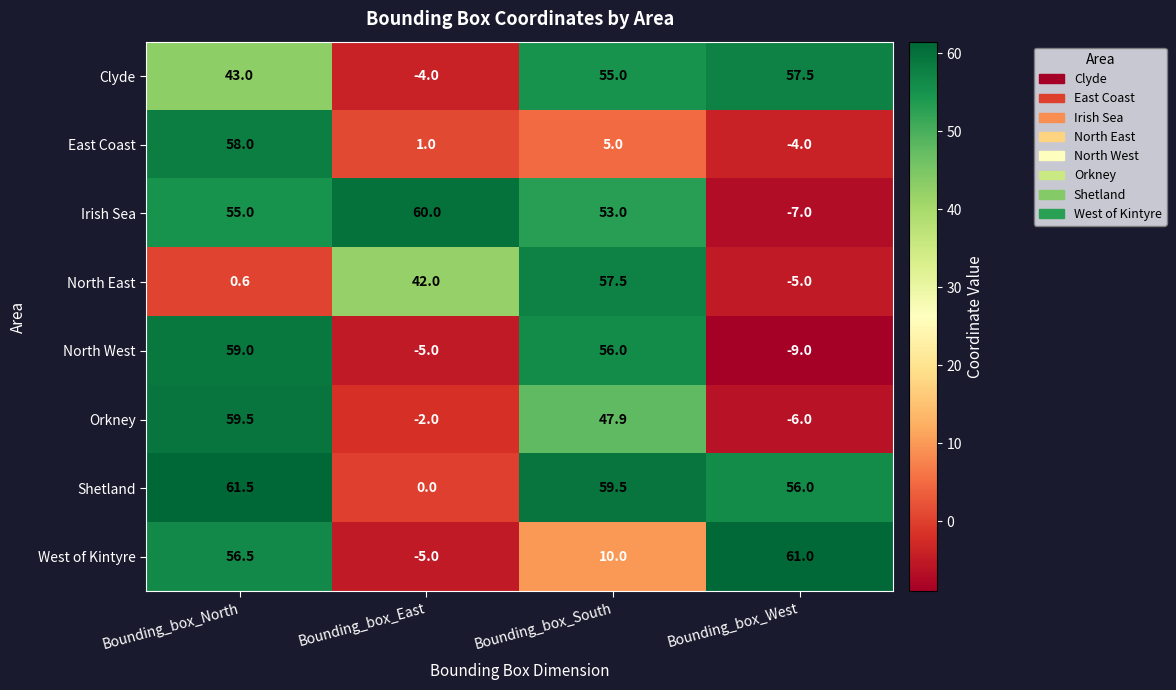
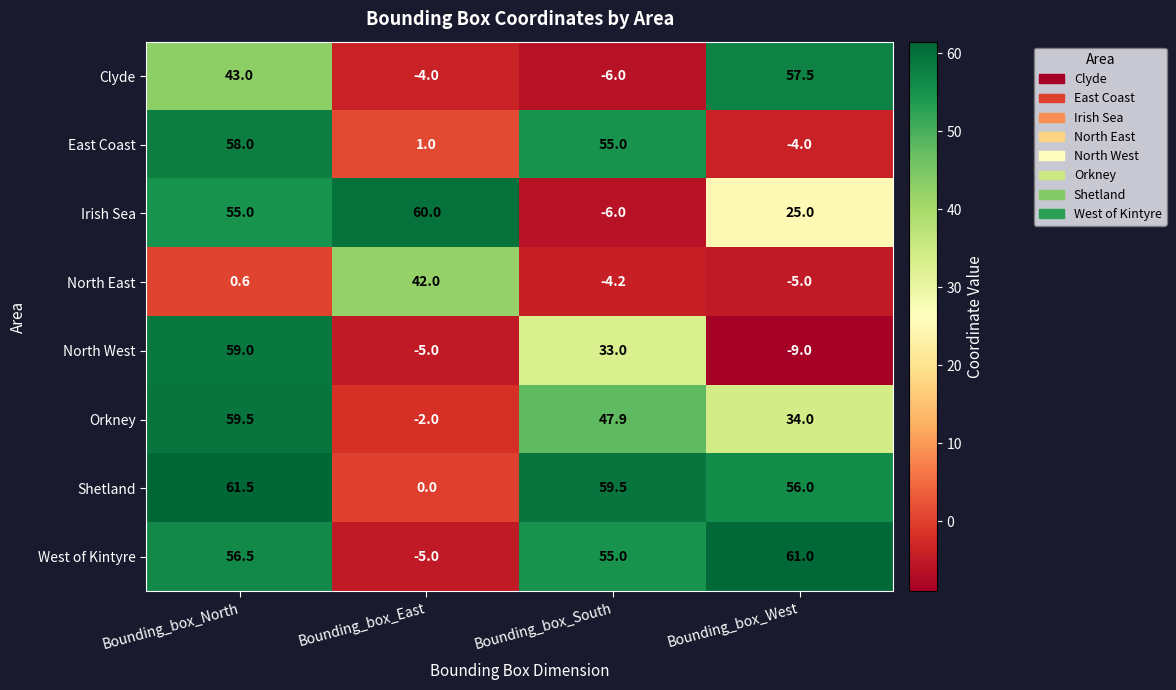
Clyde, Bounding_box_South: 55.0 -> -6.0
East Coast, Bounding_box_South: 5.0 -> 55.0
Irish Sea, Bounding_box_South: 53.0 -> -6.0
Irish Sea, Bounding_box_West: -7.0 -> 25.0
North East, Bounding_box_South: 57.5 -> -4.2
North West, Bounding_box_South: 56.0 -> 33.0
Orkney, Bounding_box_West: -6.0 -> 34.0
West of Kintyre, Bounding_box_South: 10.0 -> 55.0
